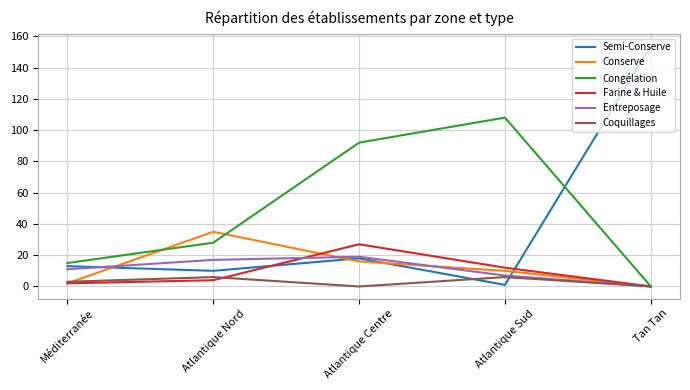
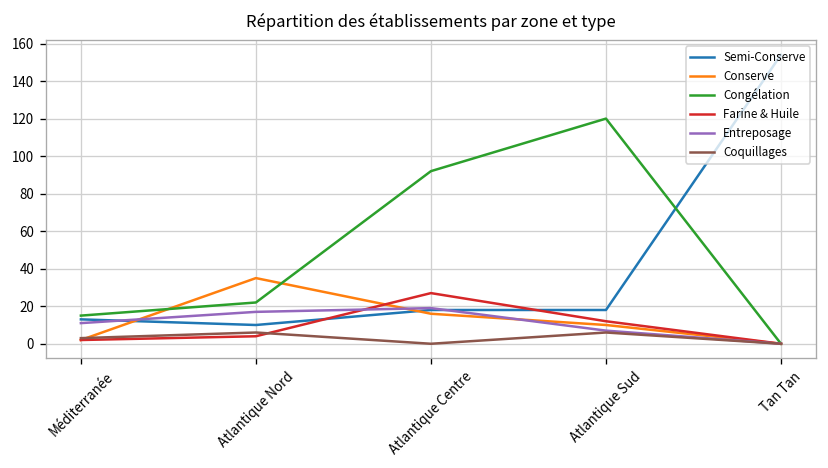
Congélation, Atlantique Nord: 28 -> 22
Semi-Conserve, Atlantique Sud: 1 -> 18
Congélation, Atlantique Sud: 108 -> 120
